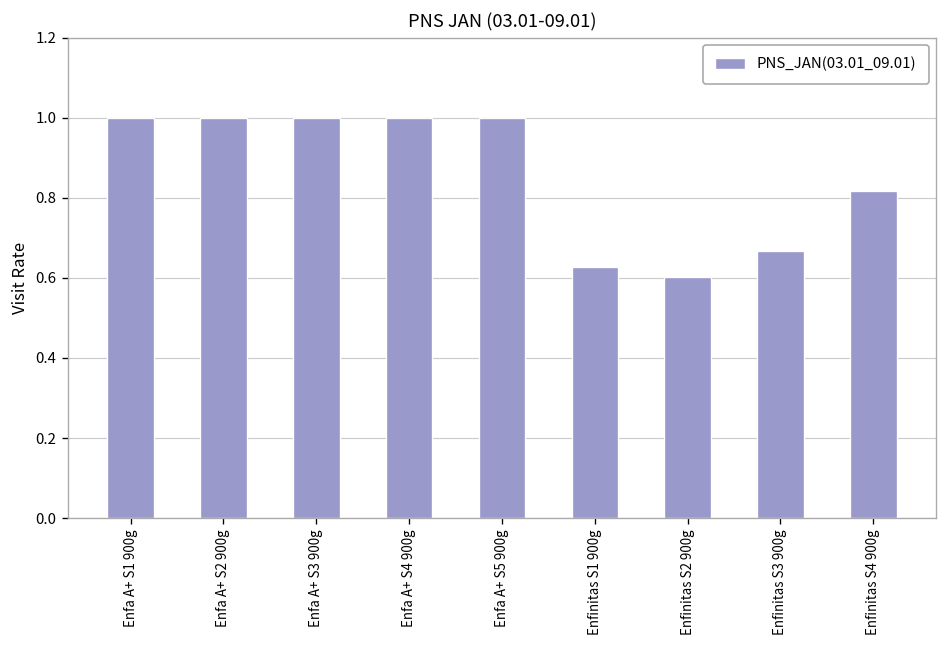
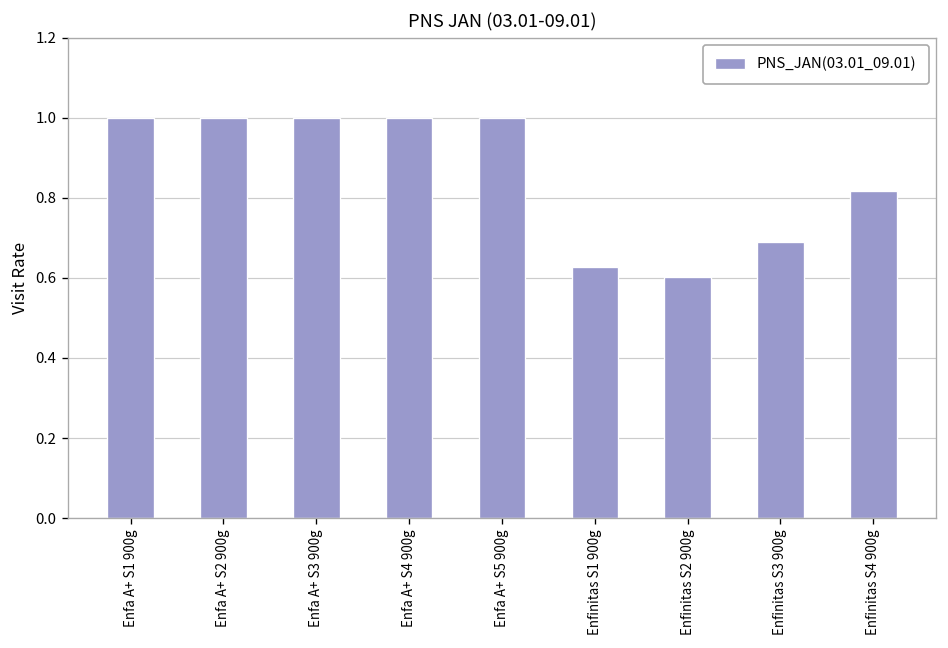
Enfinitas S3 900g: 0.67 -> 0.69
